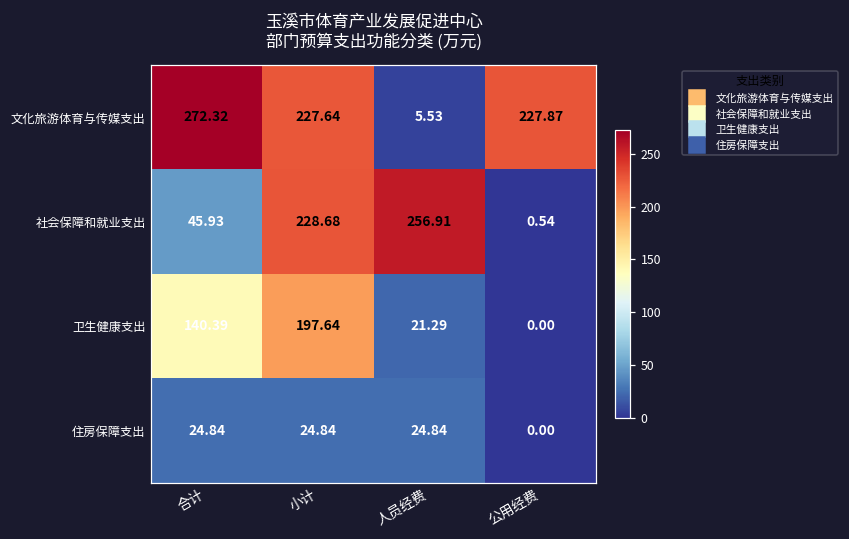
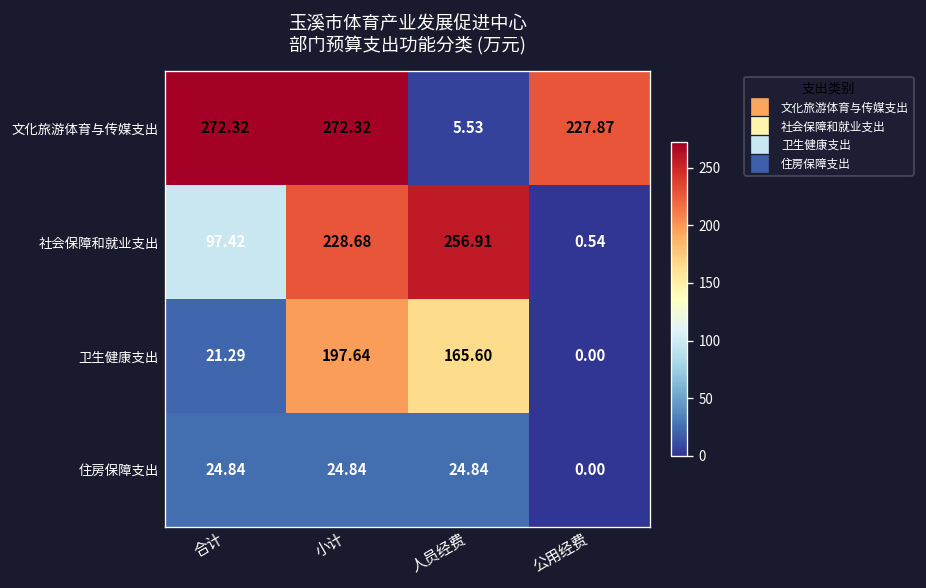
文化旅游体育与传媒支出, 小计: 227.64 -> 272.32
社会保障和就业支出, 合计: 45.93 -> 97.42
卫生健康支出, 合计: 140.39 -> 21.29
卫生健康支出, 人员经费: 21.29 -> 165.60
